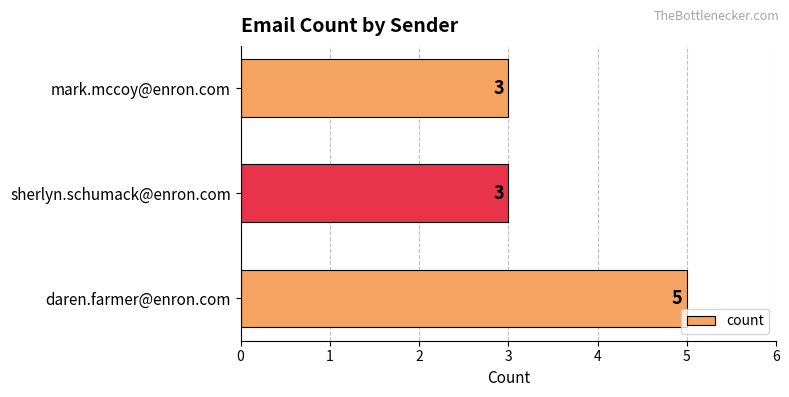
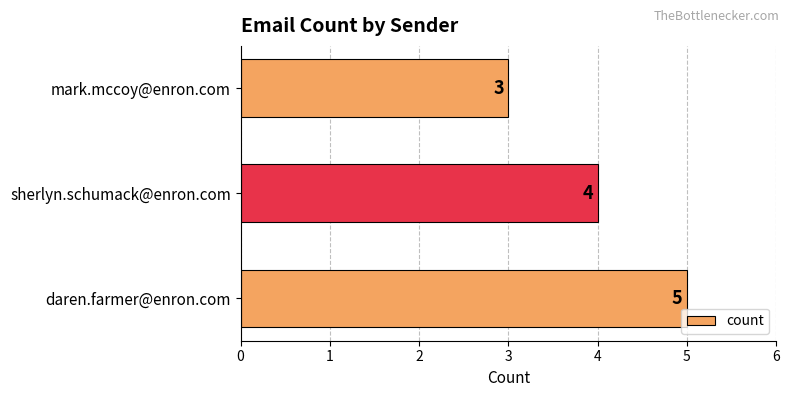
sherlyn.schumack@enron.com: 3 -> 4
